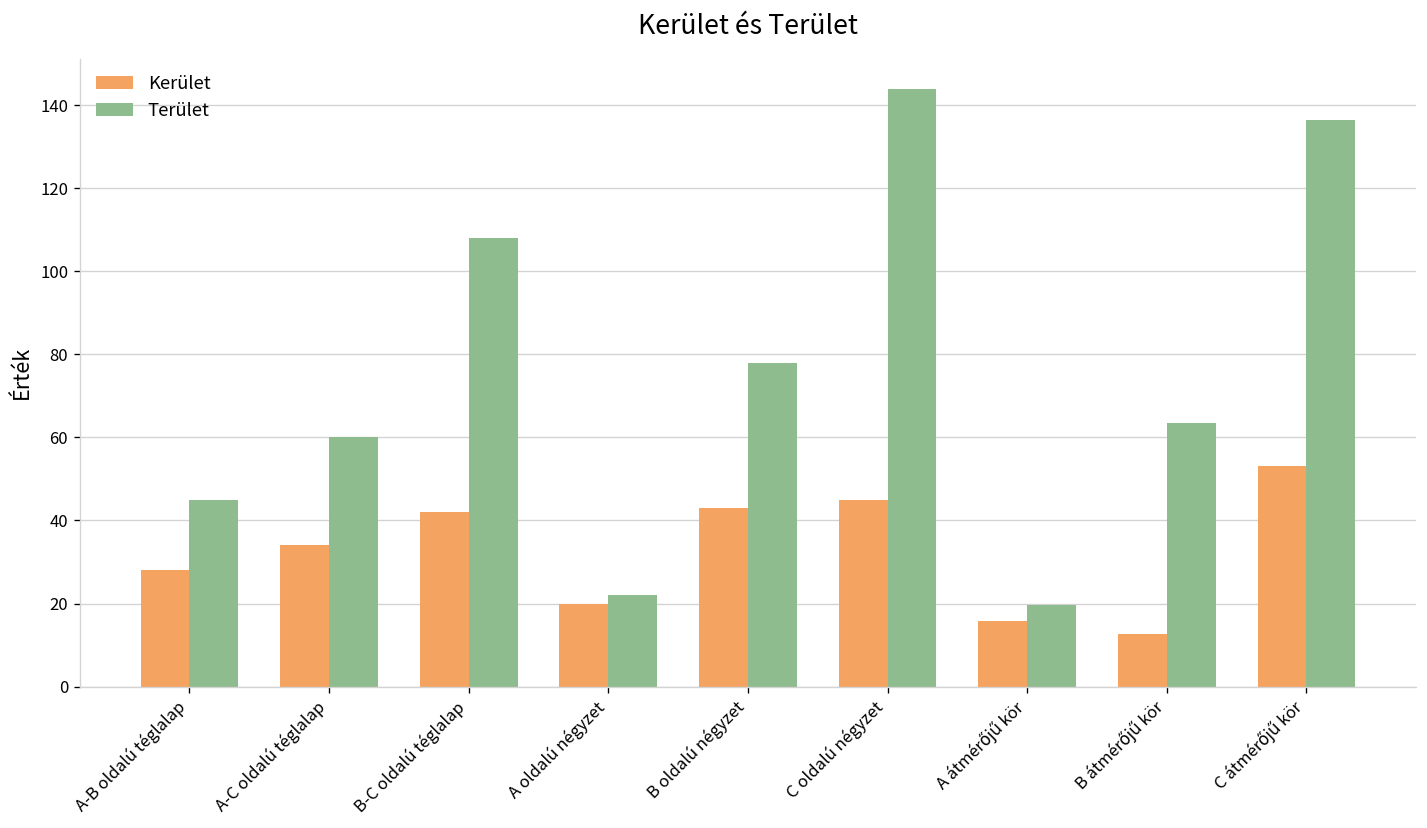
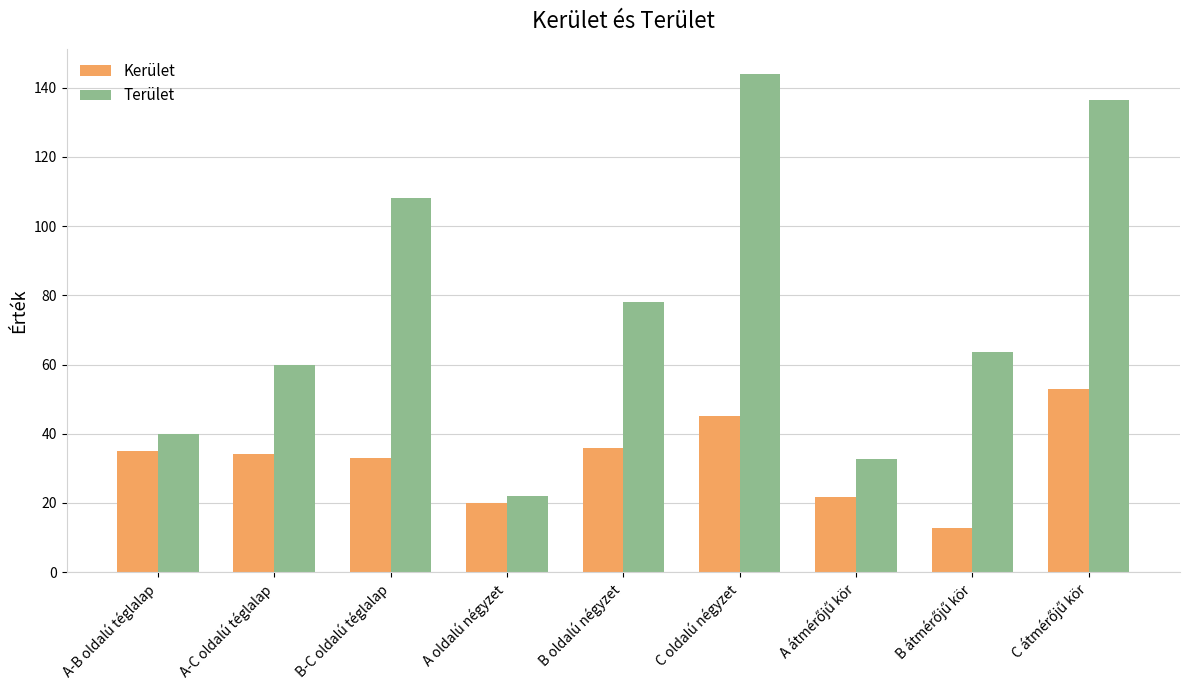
Kerület, A-B oldalú téglalap: 28 -> 35
Terület, A-B oldalú téglalap: 45 -> 40
Kerület, B-C oldalú téglalap: 42 -> 33
Kerület, B oldalú négyzet: 43 -> 36
Kerület, A átmérőjű kör: 16 -> 22
Terület, A átmérőjű kör: 20 -> 33
